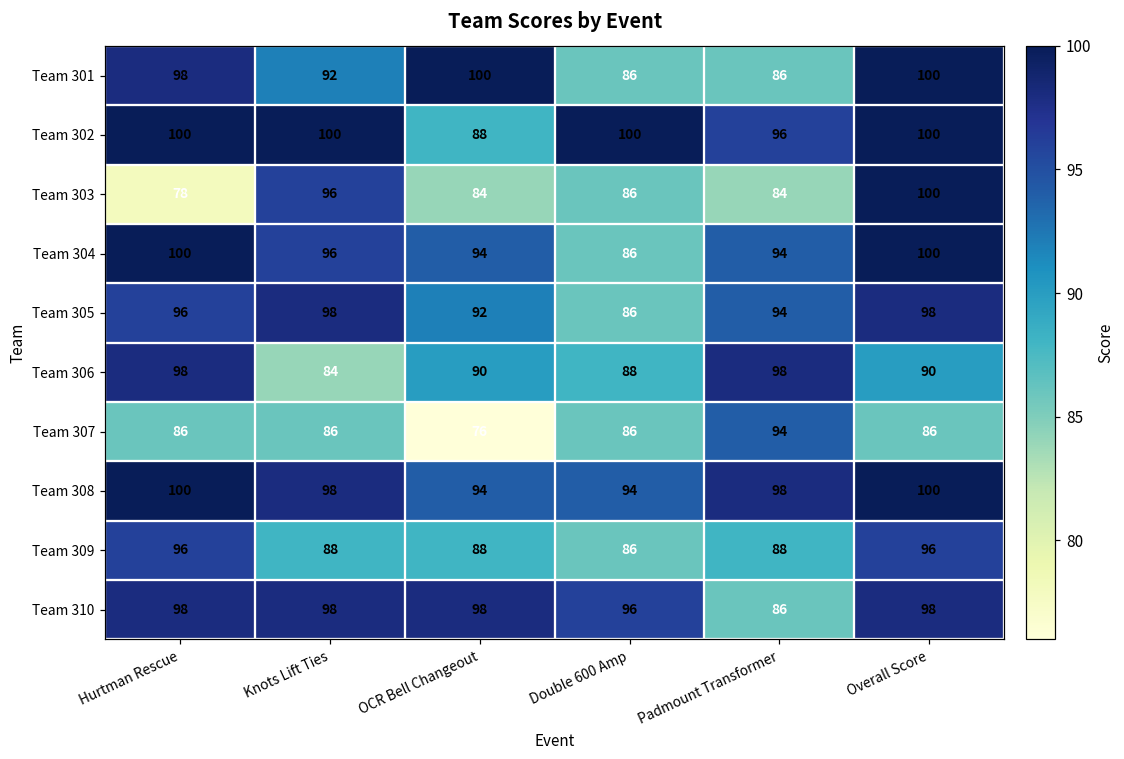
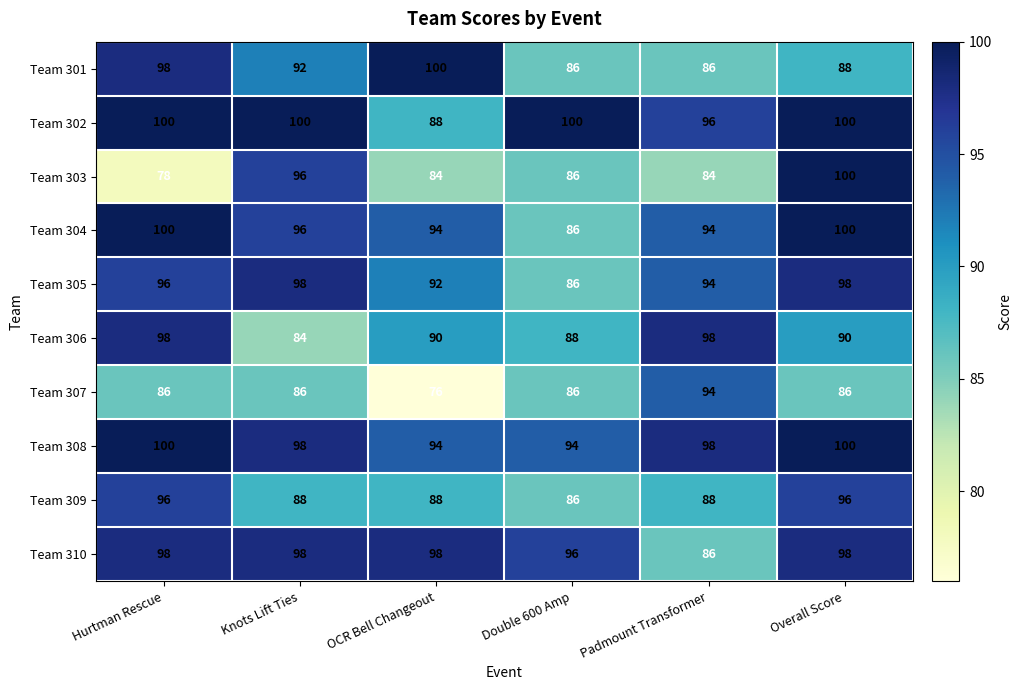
Team 301, Overall Score: 100 -> 88
